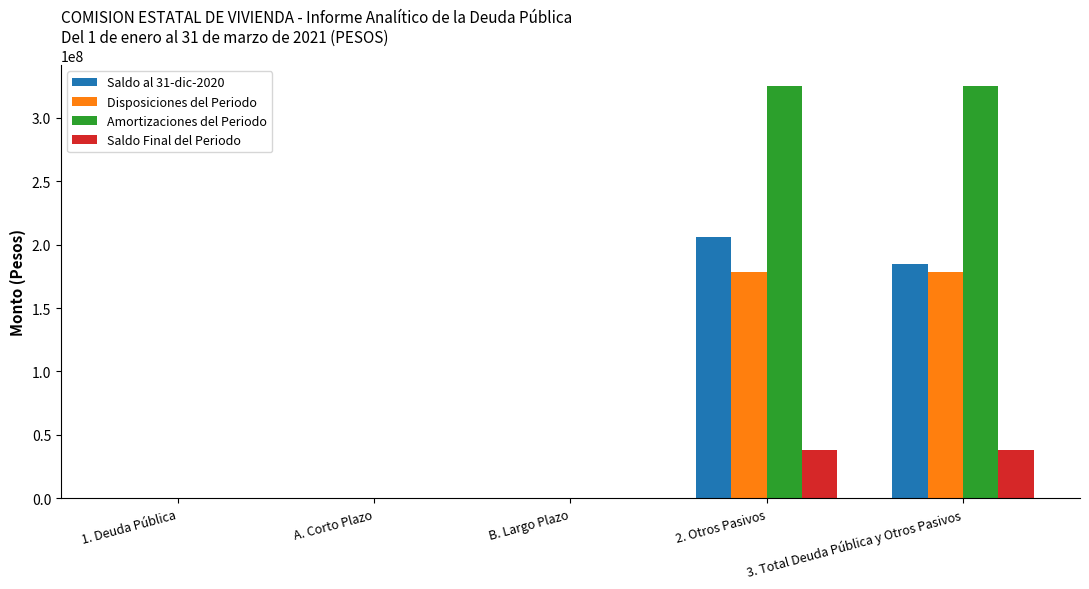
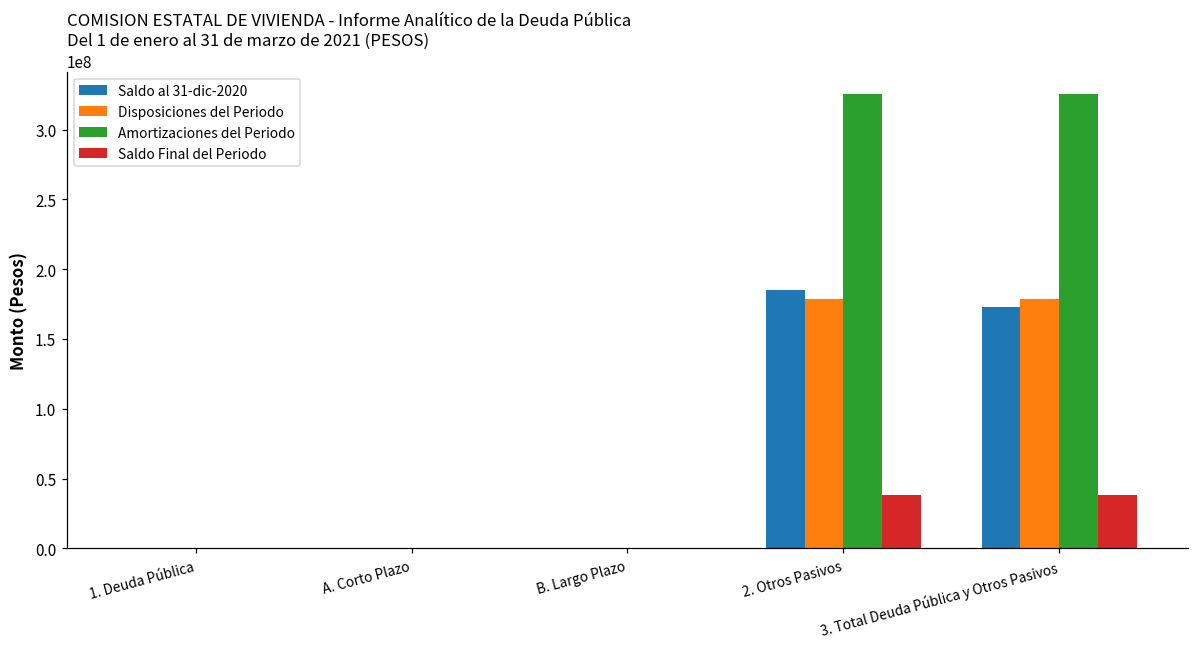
Saldo al 31-dic-2020, 2. Otros Pasivos: 206000000 -> 185000000
Saldo al 31-dic-2020, 3. Total Deuda Pública y Otros Pasivos: 185000000 -> 173000000
